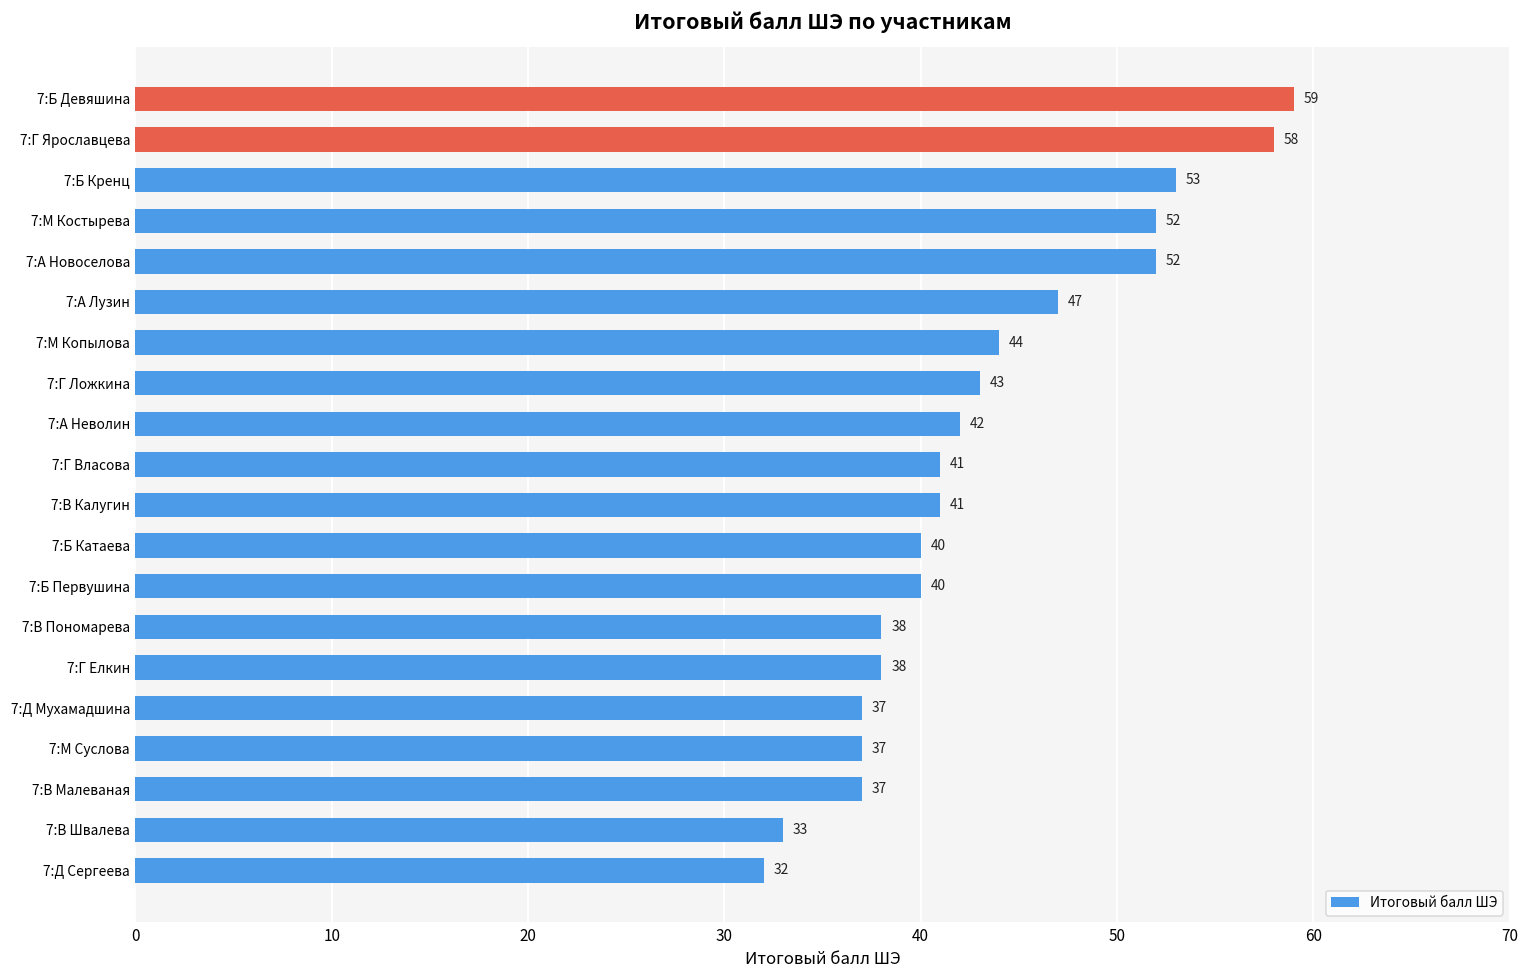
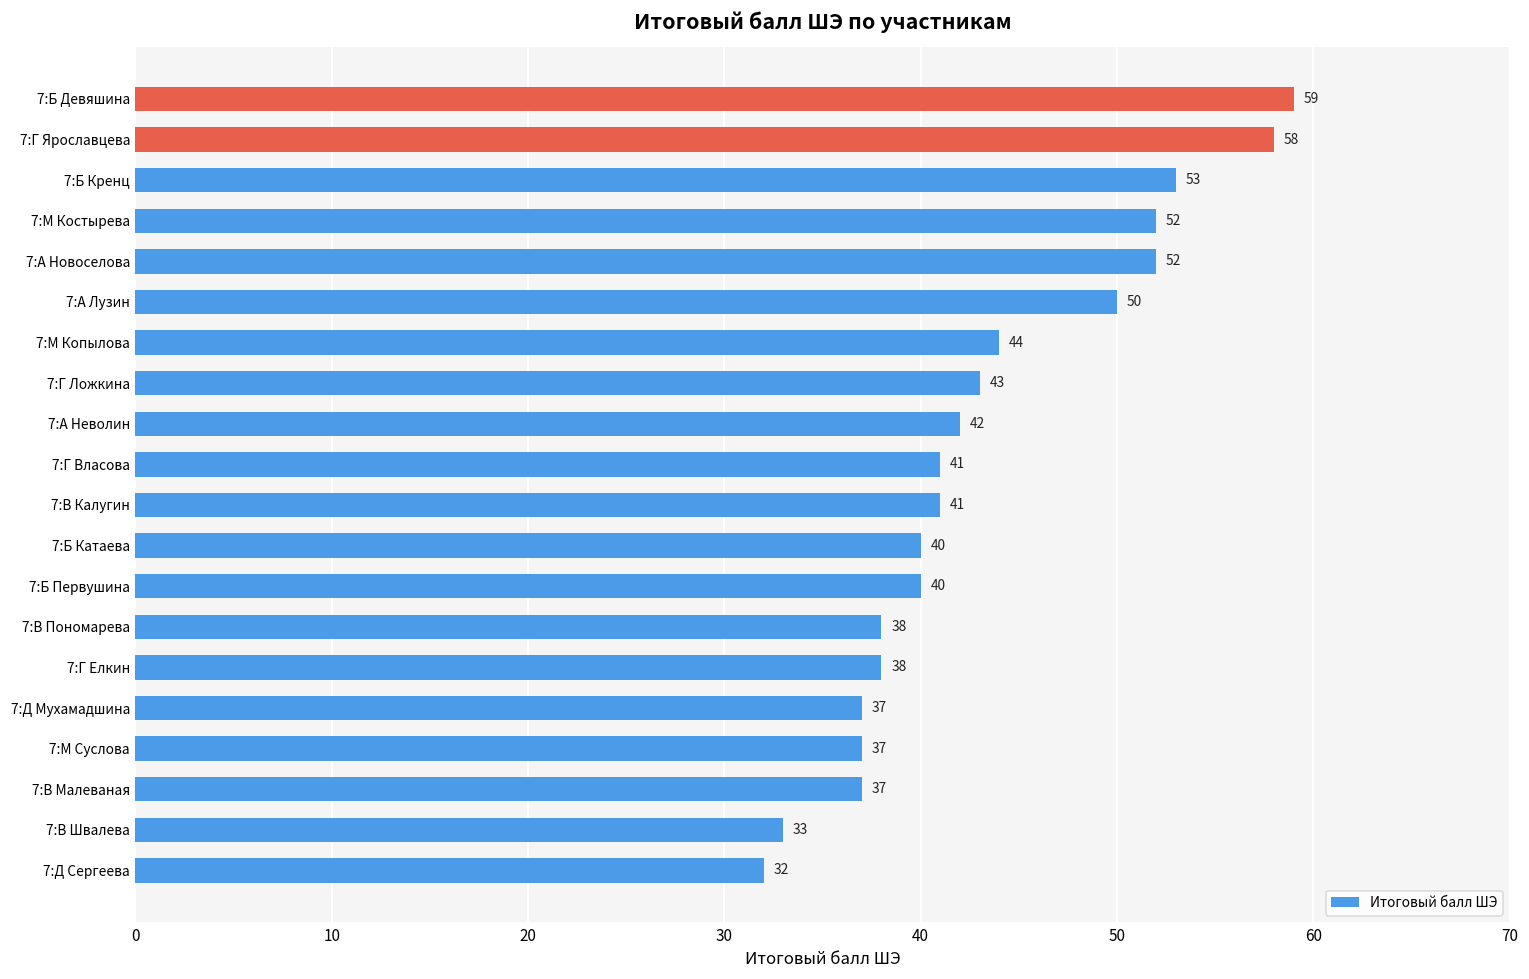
7:А Лузин: 47 -> 50
